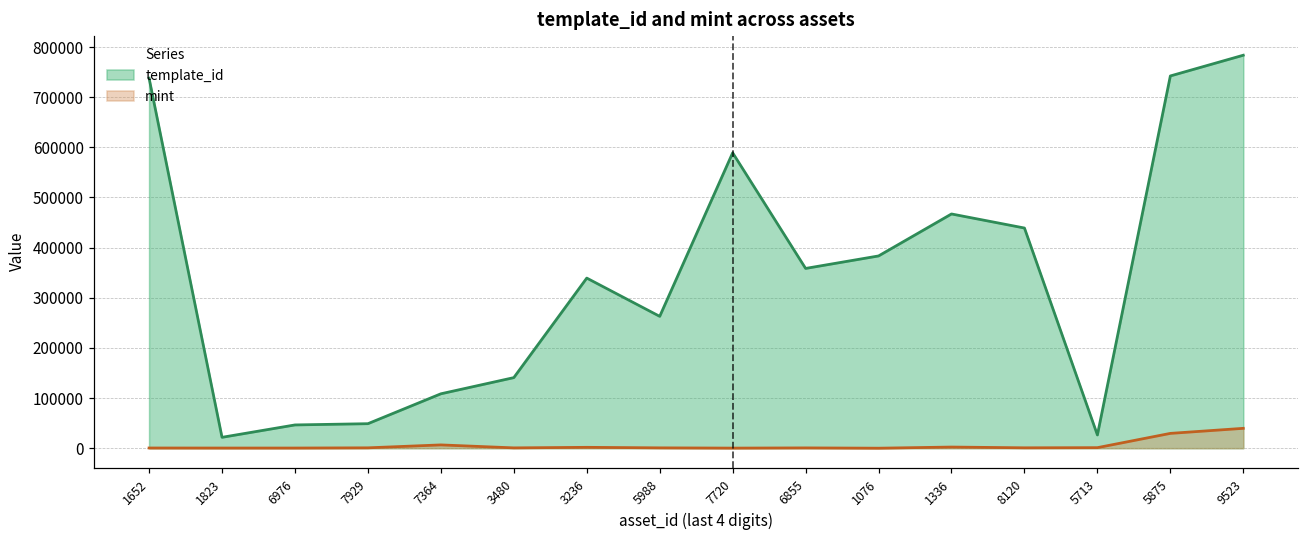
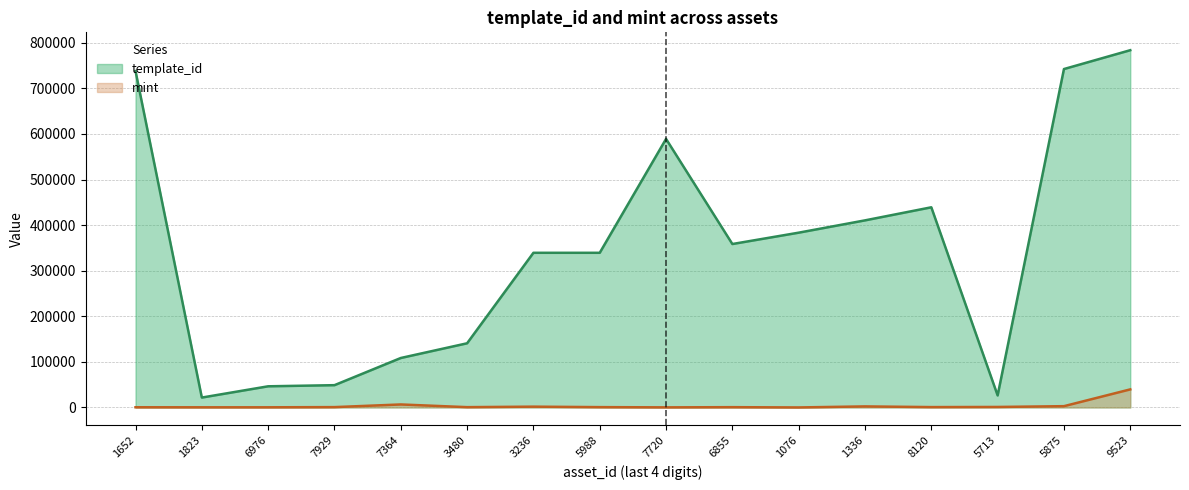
template_id, 5988: 260000 -> 340000
template_id, 1336: 470000 -> 410000
mint, 5875: 30000 -> 0
